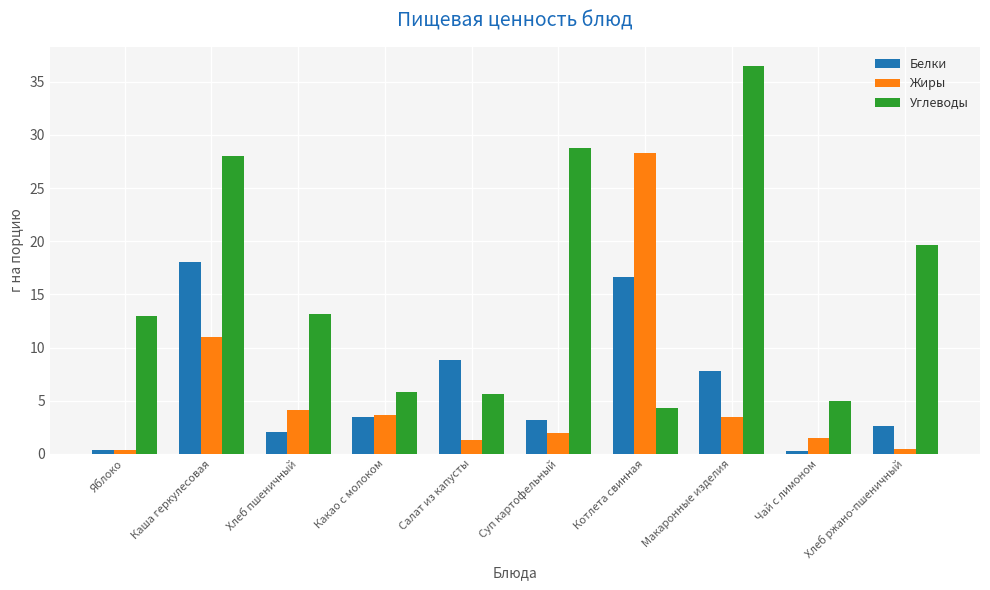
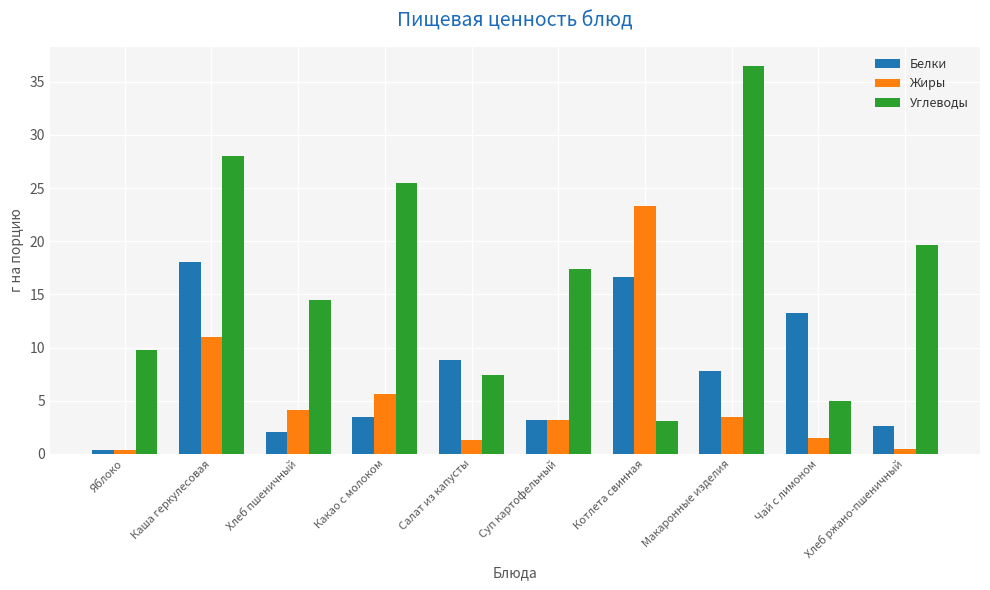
Углеводы, Яблоко: 13.0 -> 9.8
Углеводы, Хлеб пшеничный: 13.1 -> 14.5
Жиры, Какао с молоком: 3.7 -> 5.6
Углеводы, Какао с молоком: 5.8 -> 25.5
Углеводы, Салат из капусты: 5.6 -> 7.4
Жиры, Суп картофельный: 1.9 -> 3.2
Углеводы, Суп картофельный: 28.8 -> 17.4
Жиры, Котлета свинная: 28.3 -> 23.3
Углеводы, Котлета свинная: 4.3 -> 3.1
Белки, Чай с лимоном: 0.3 -> 13.3
